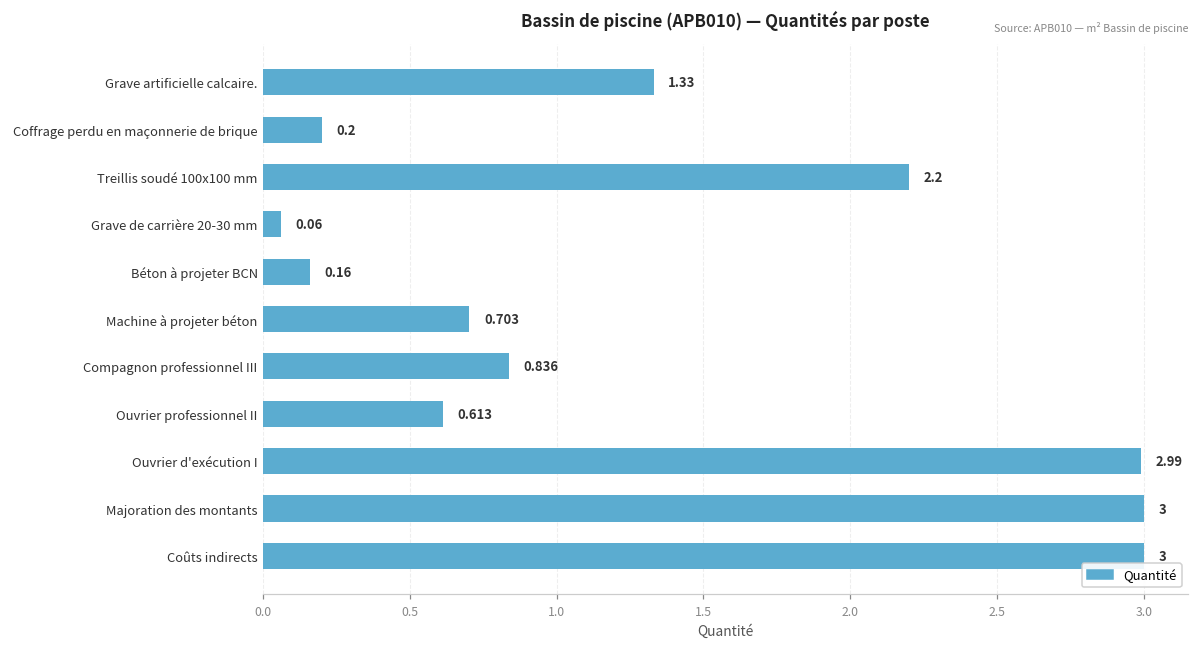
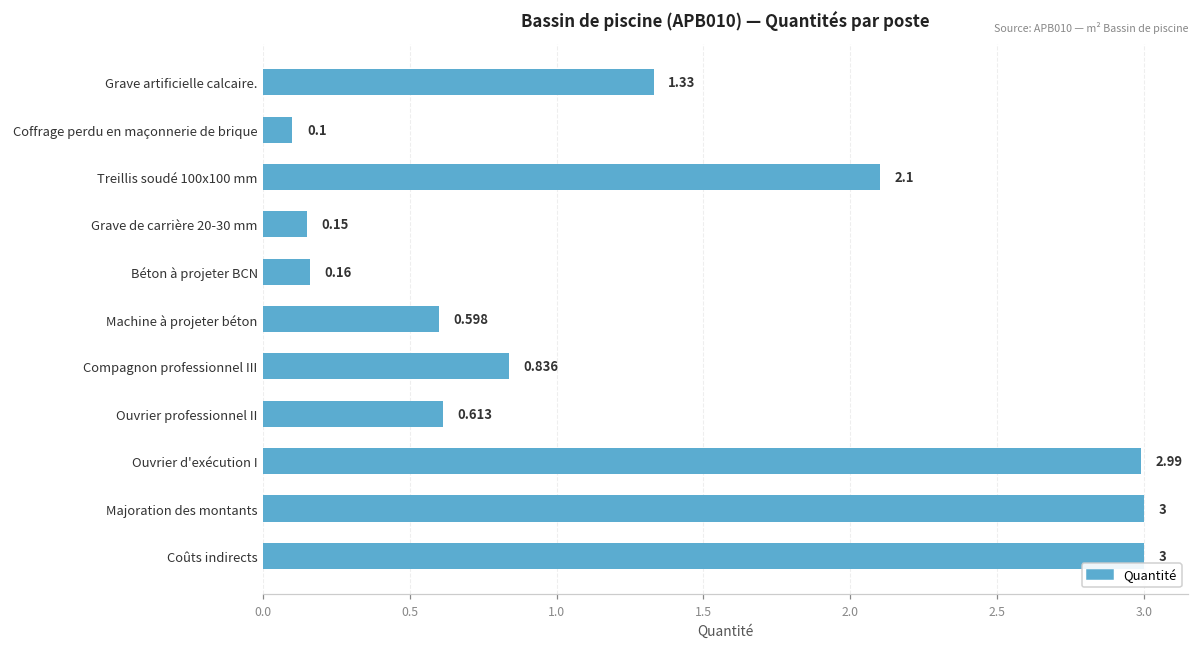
Coffrage perdu en maçonnerie de brique: 0.2 -> 0.1
Treillis soudé 100x100 mm: 2.2 -> 2.1
Grave de carrière 20-30 mm: 0.06 -> 0.15
Machine à projeter béton: 0.703 -> 0.598
